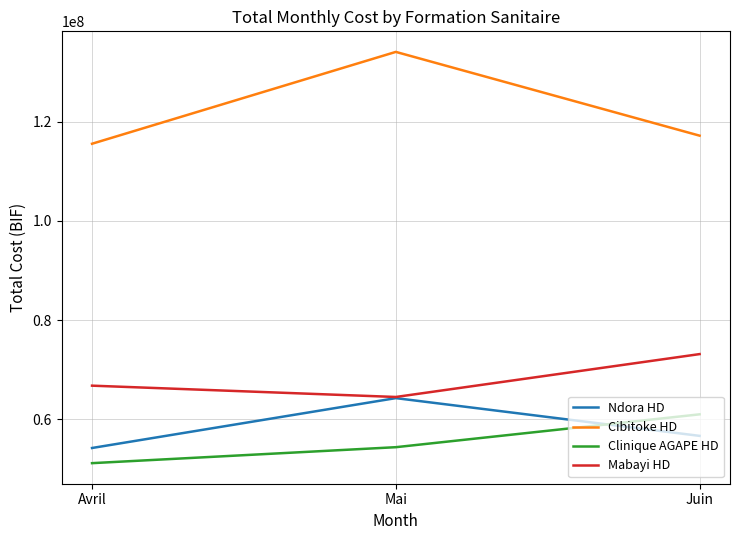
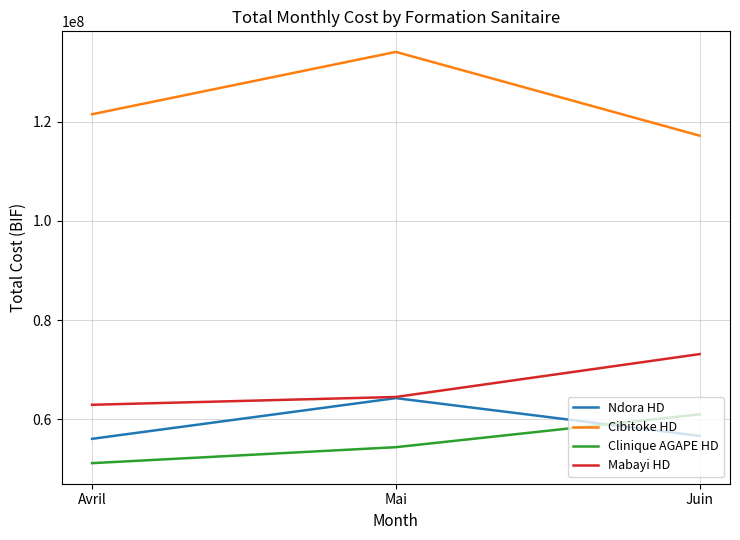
Ndora HD, Avril: 54000000 -> 56000000
Cibitoke HD, Avril: 116000000 -> 122000000
Mabayi HD, Avril: 67000000 -> 63000000
